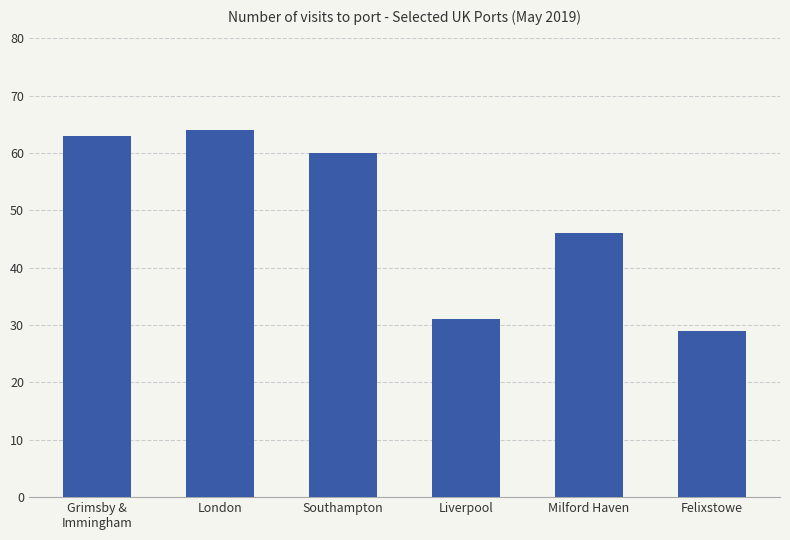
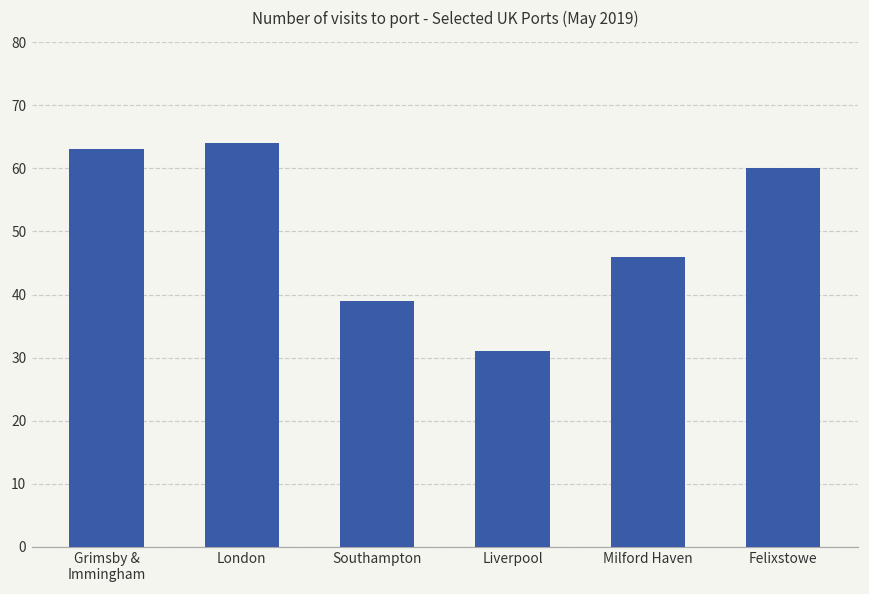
Southampton: 60 -> 39
Felixstowe: 29 -> 60
